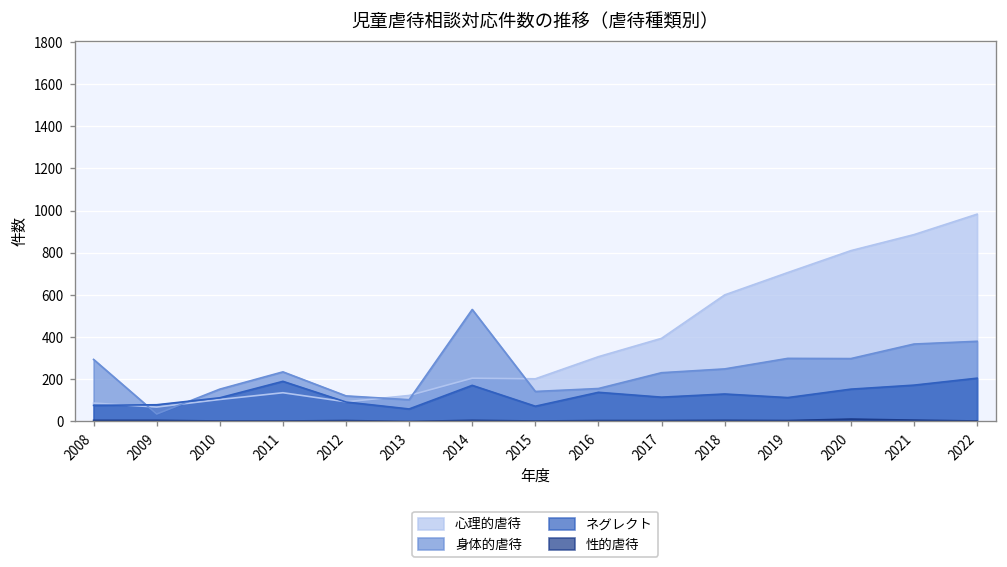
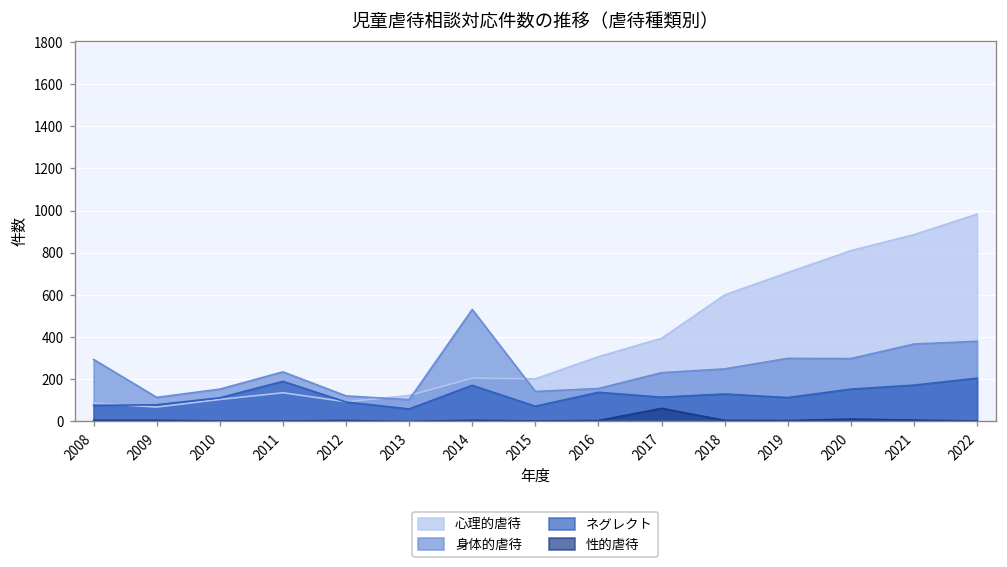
身体的虐待, 2009: 40 -> 110
性的虐待, 2017: 0 -> 60
